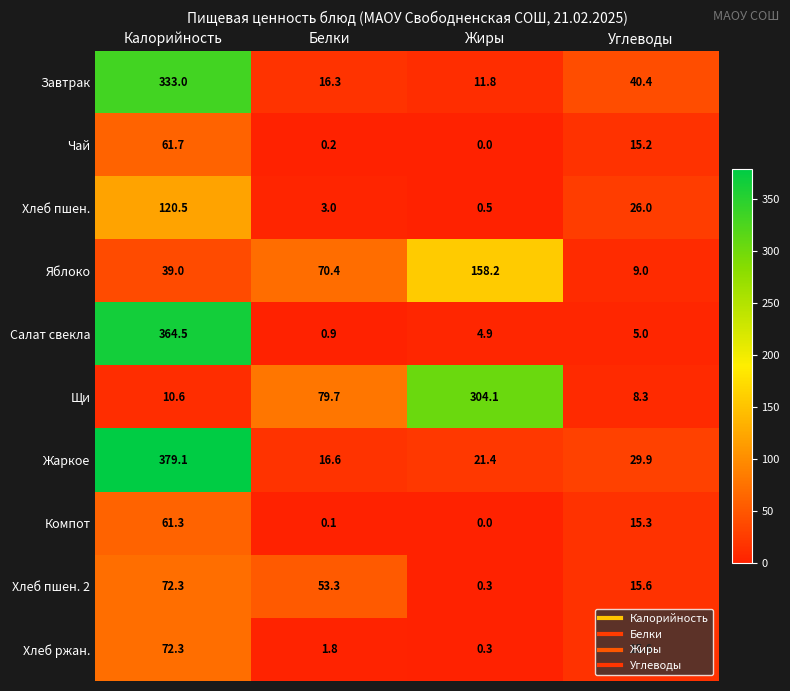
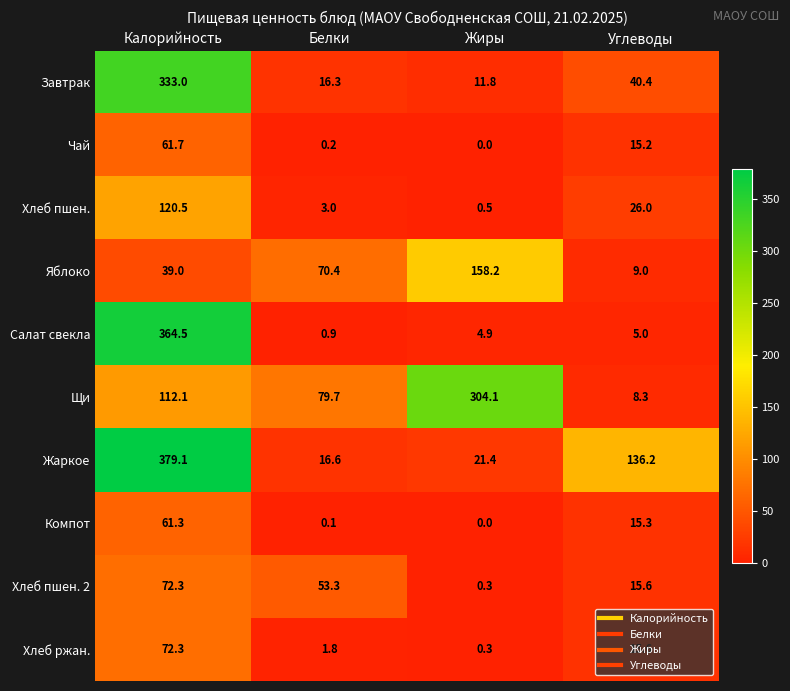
Щи, Калорийность: 10.6 -> 112.1
Жаркое, Углеводы: 29.9 -> 136.2
